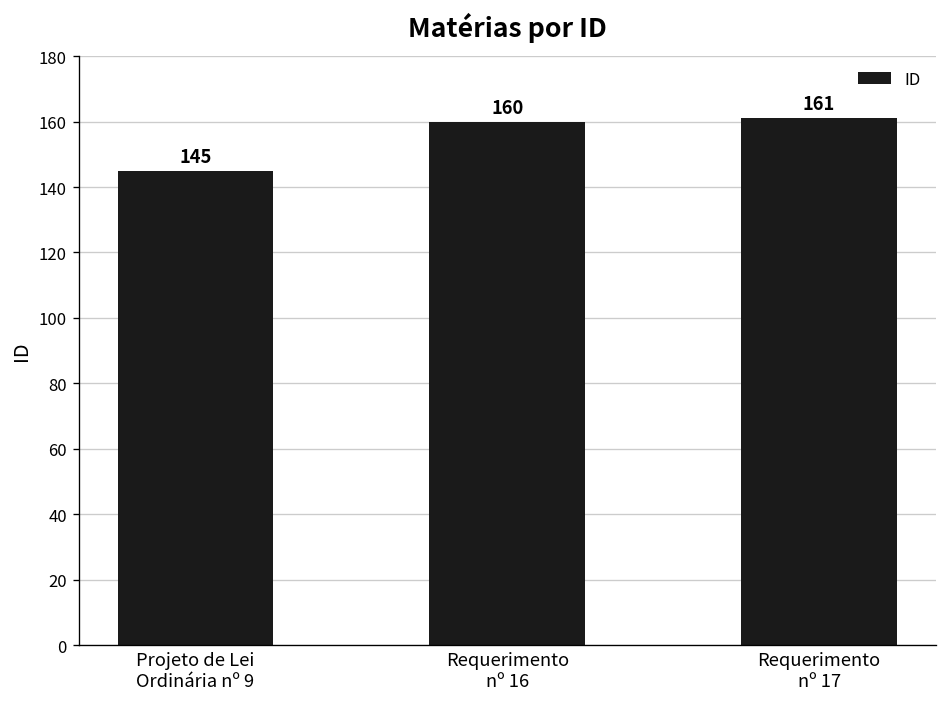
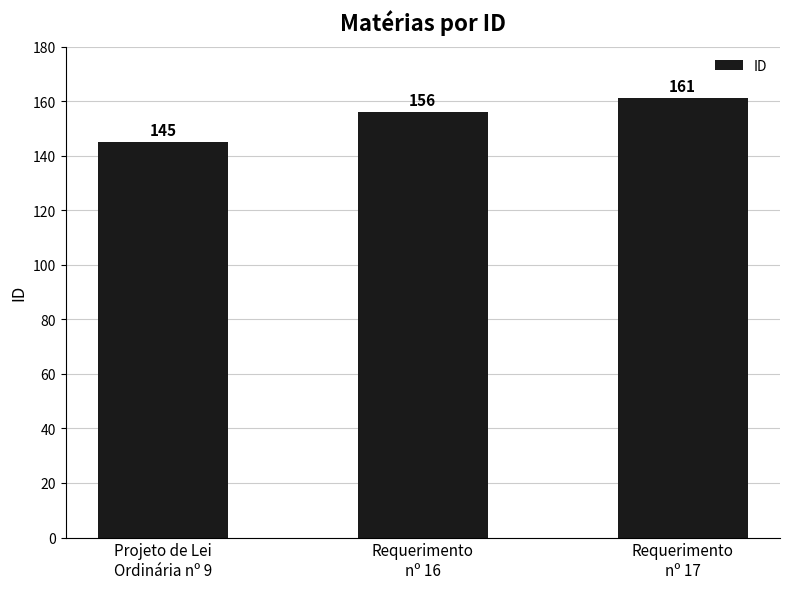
Requerimento nº 16: 160 -> 156
